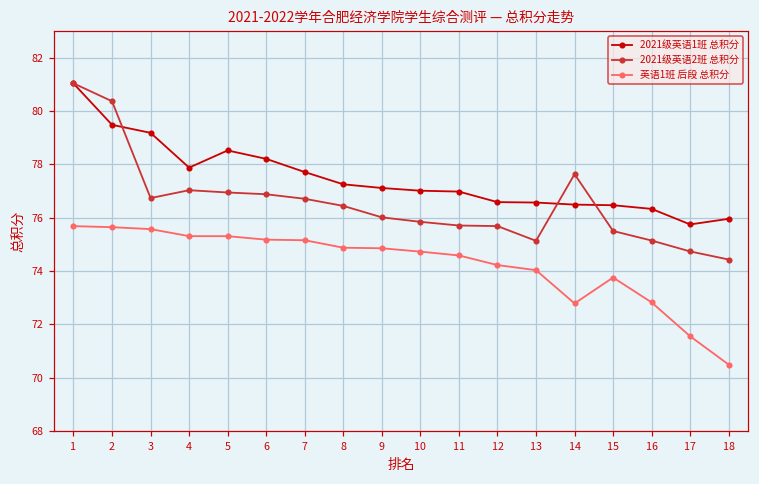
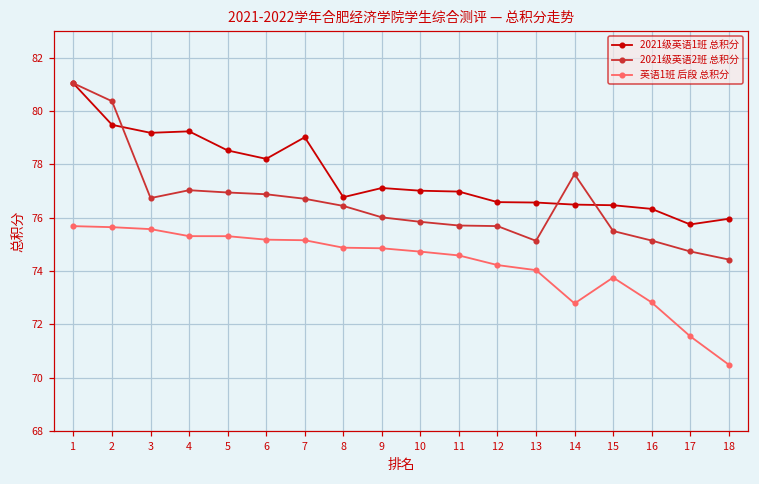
2021级英语1班 总积分, 4: 77.9 -> 79.2
2021级英语1班 总积分, 7: 77.7 -> 79.0
2021级英语1班 总积分, 8: 77.3 -> 76.8
